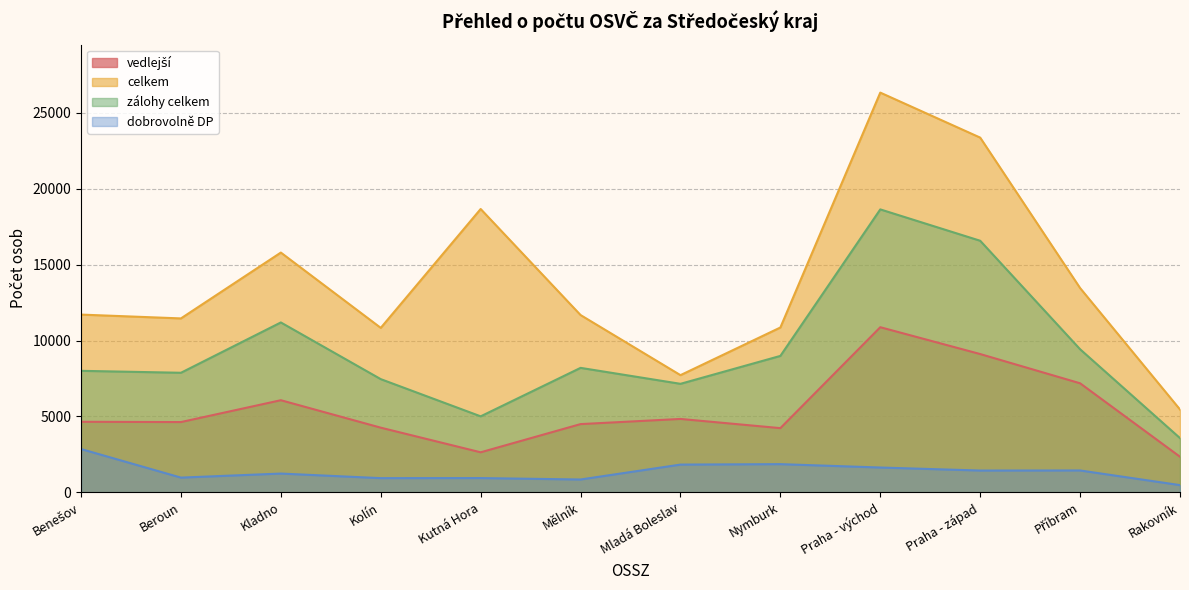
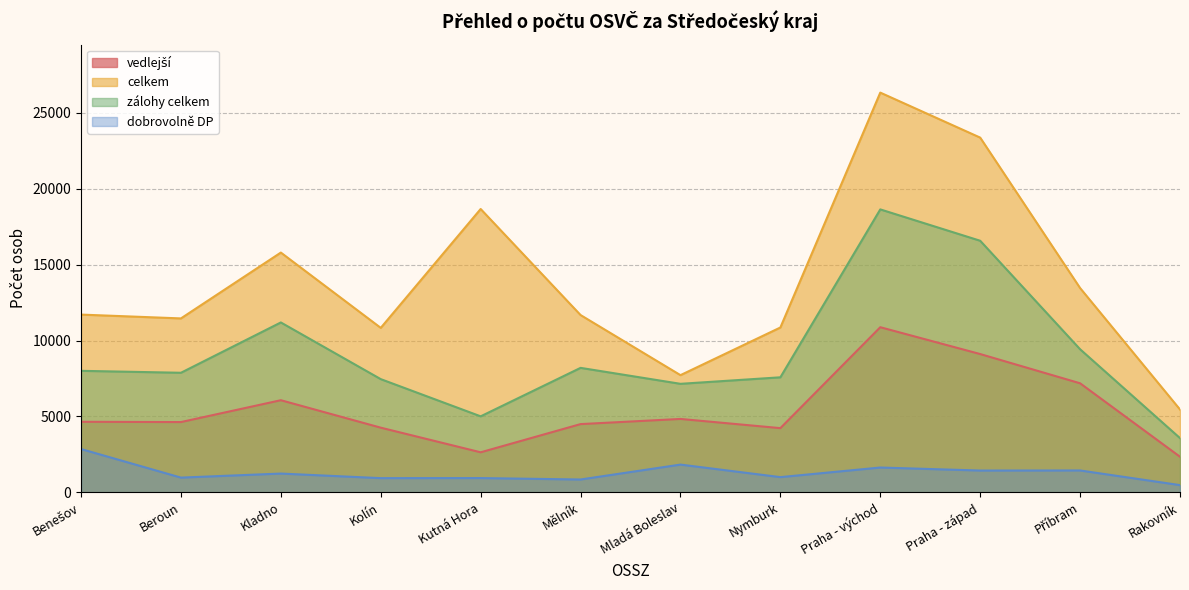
zálohy celkem, Nymburk: 9000 -> 7600
dobrovolně DP, Nymburk: 1900 -> 1000
